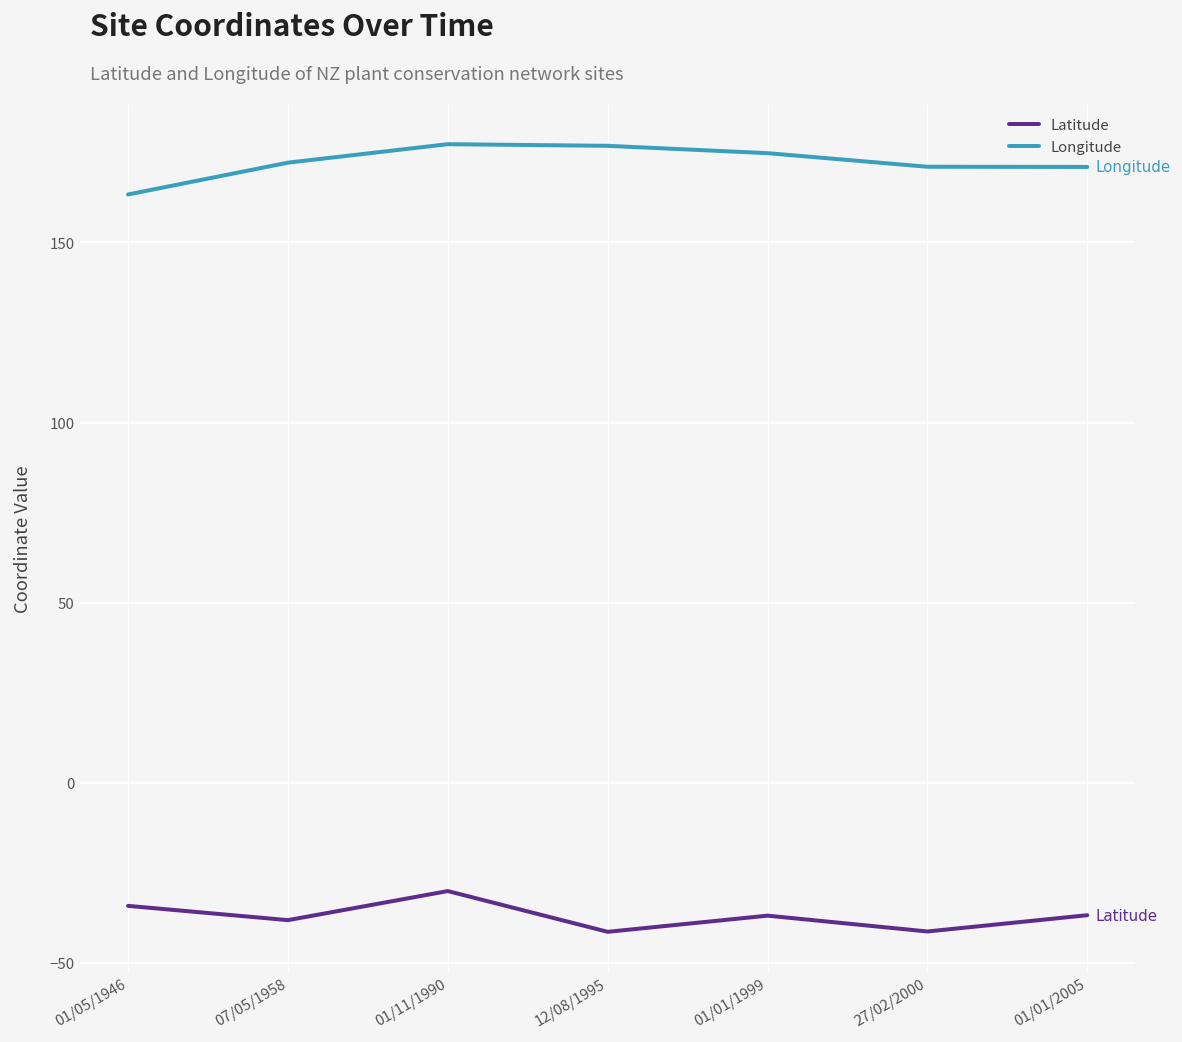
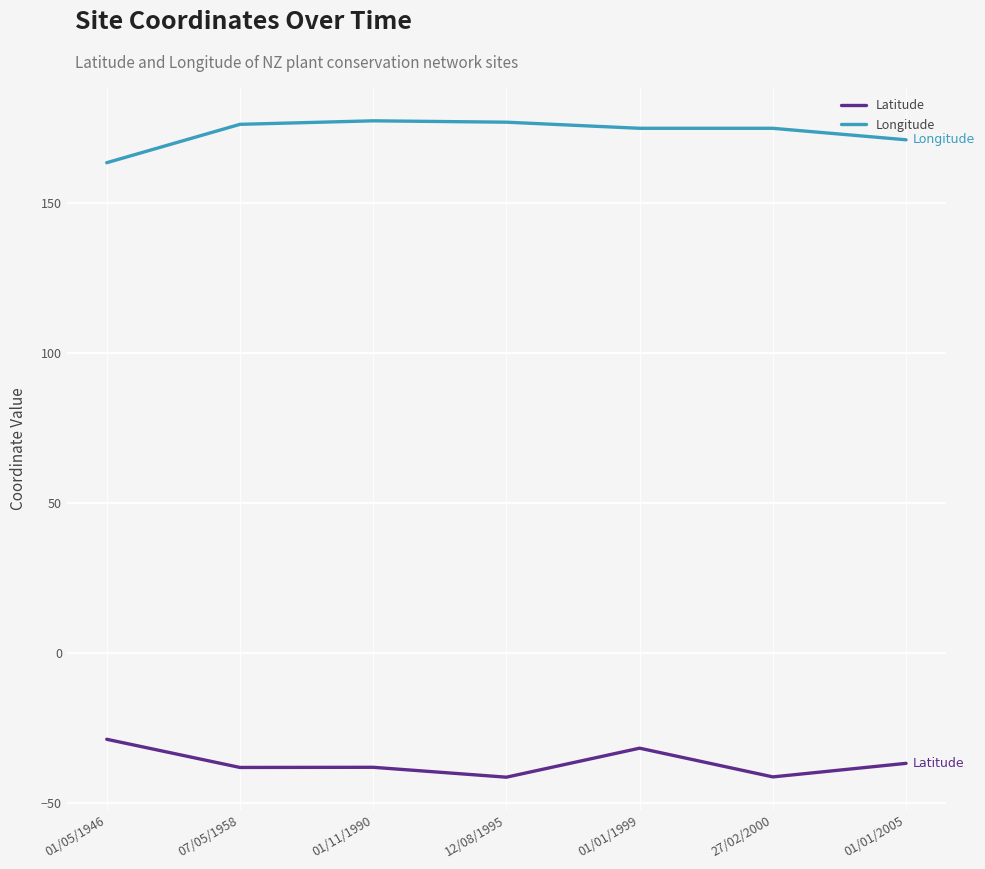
Latitude, 01/05/1946: -34 -> -29
Longitude, 07/05/1958: 172 -> 176
Latitude, 01/11/1990: -30 -> -38
Latitude, 01/01/1999: -37 -> -32
Longitude, 27/02/2000: 171 -> 175
